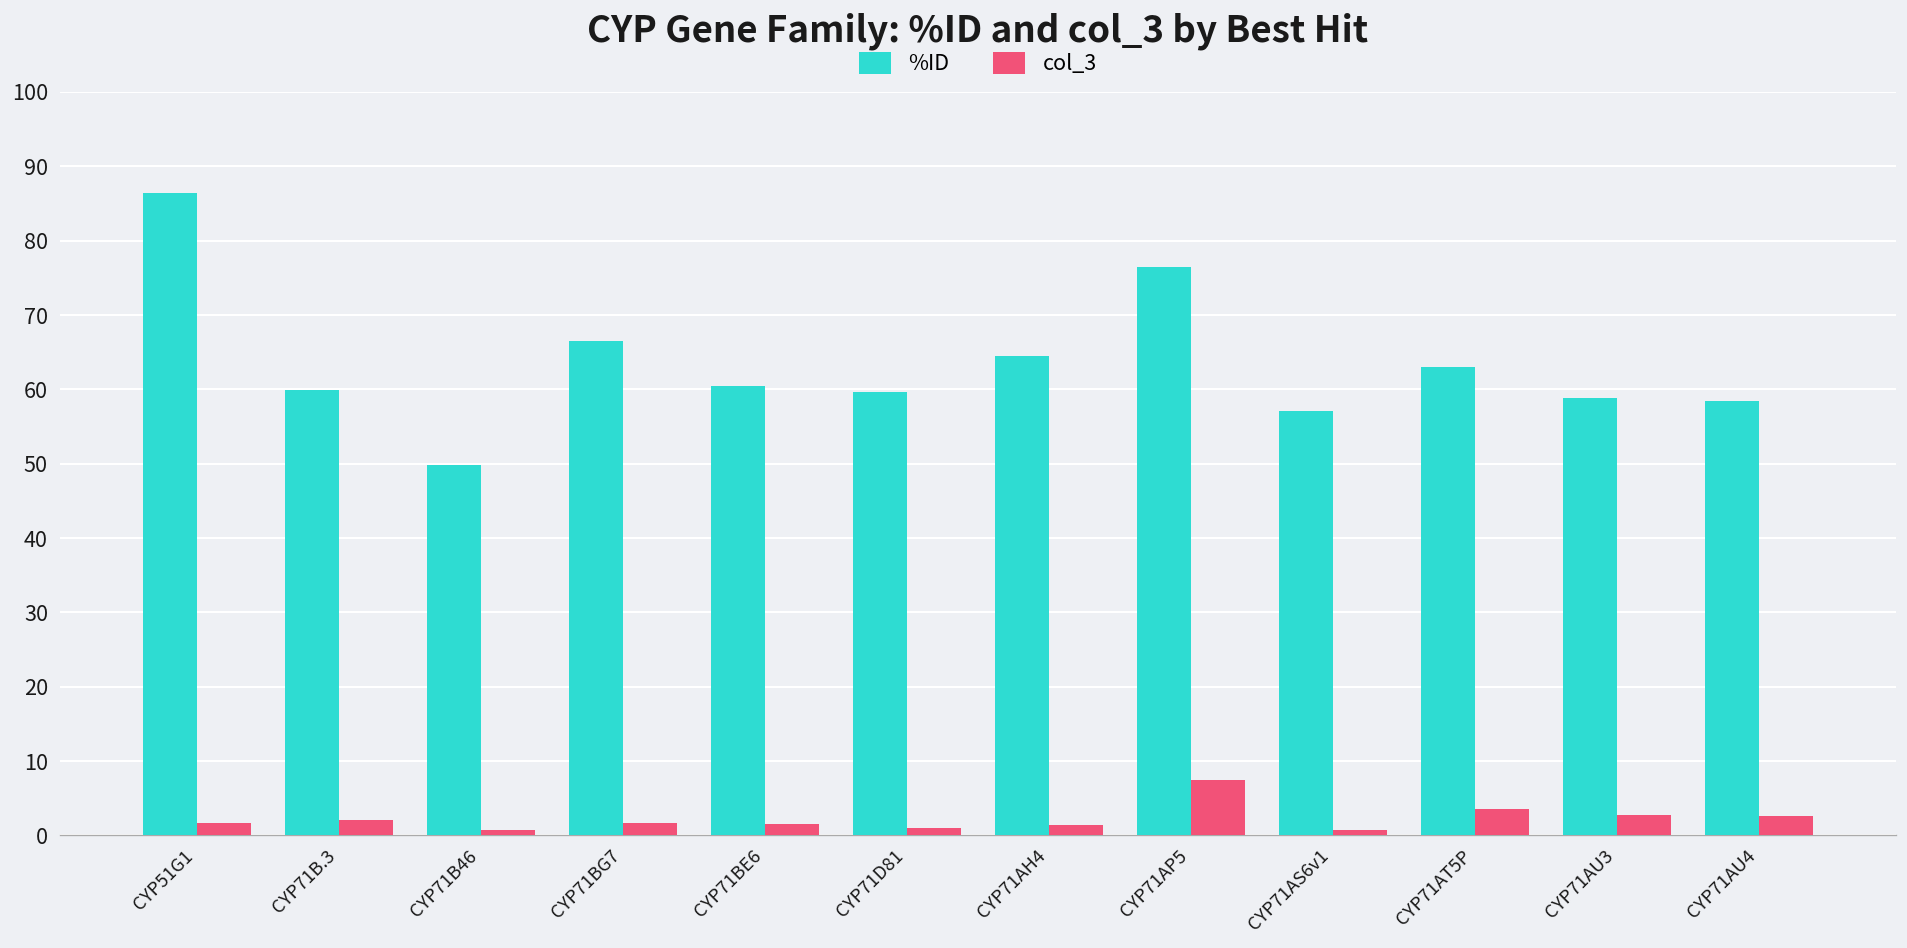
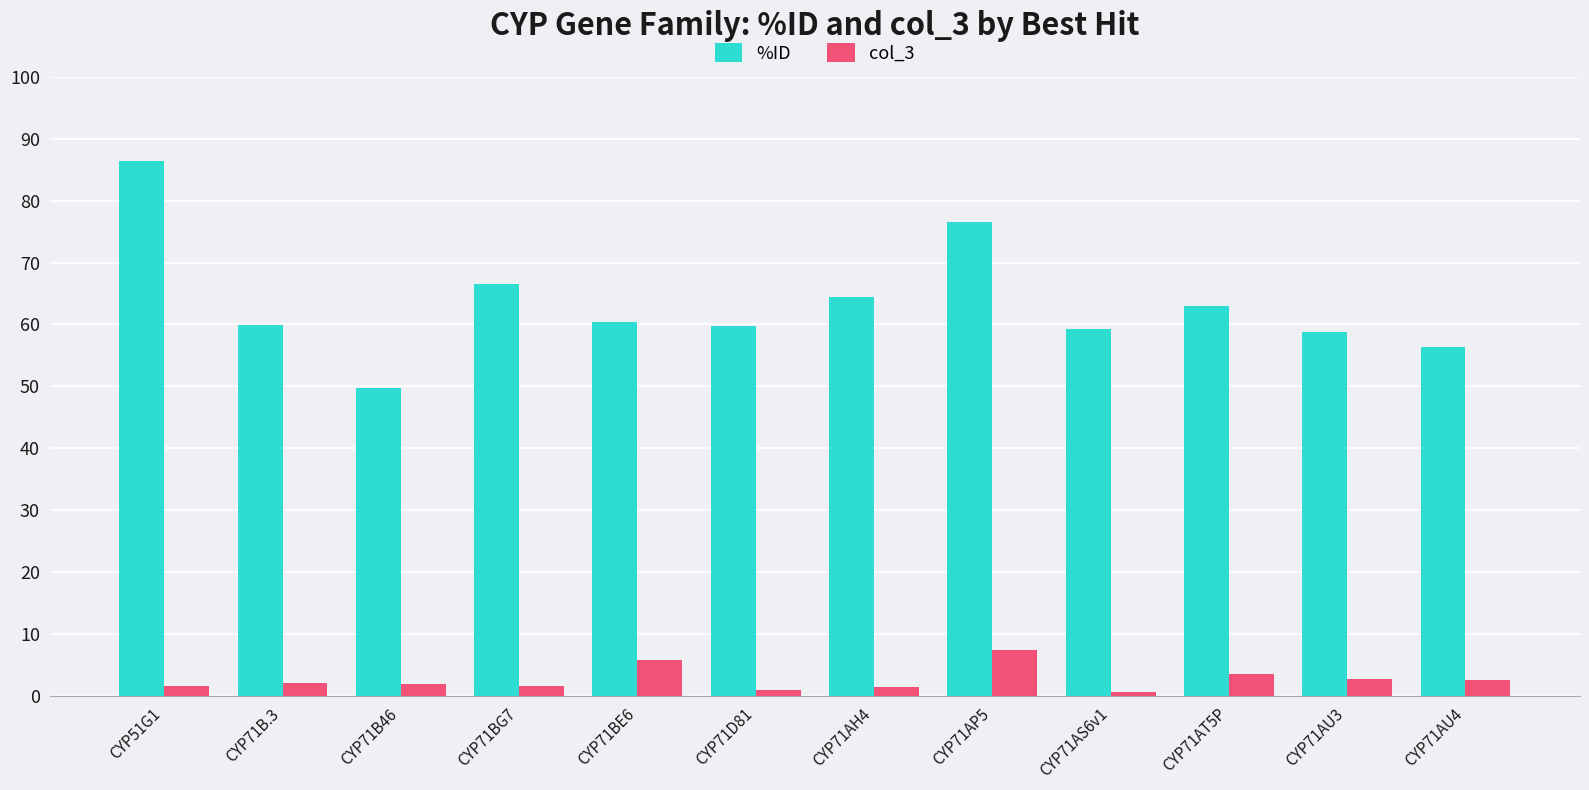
col_3, CYP71B46: 1 -> 2
col_3, CYP71BE6: 1 -> 6
%ID, CYP71AS6v1: 57 -> 59
%ID, CYP71AU4: 58 -> 56
